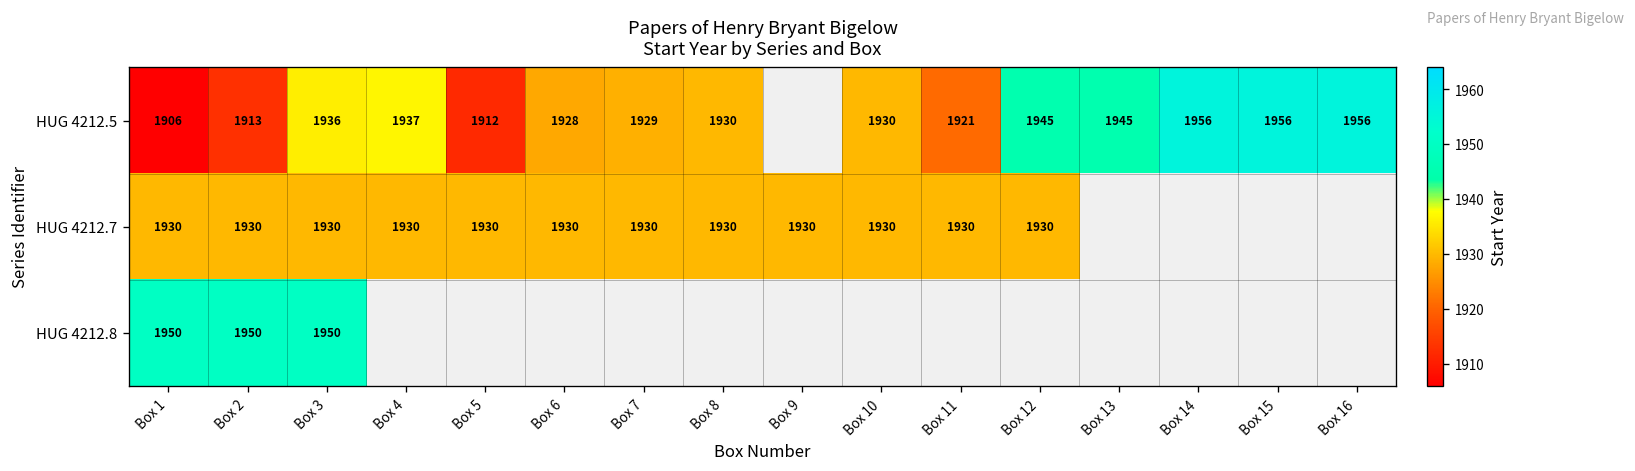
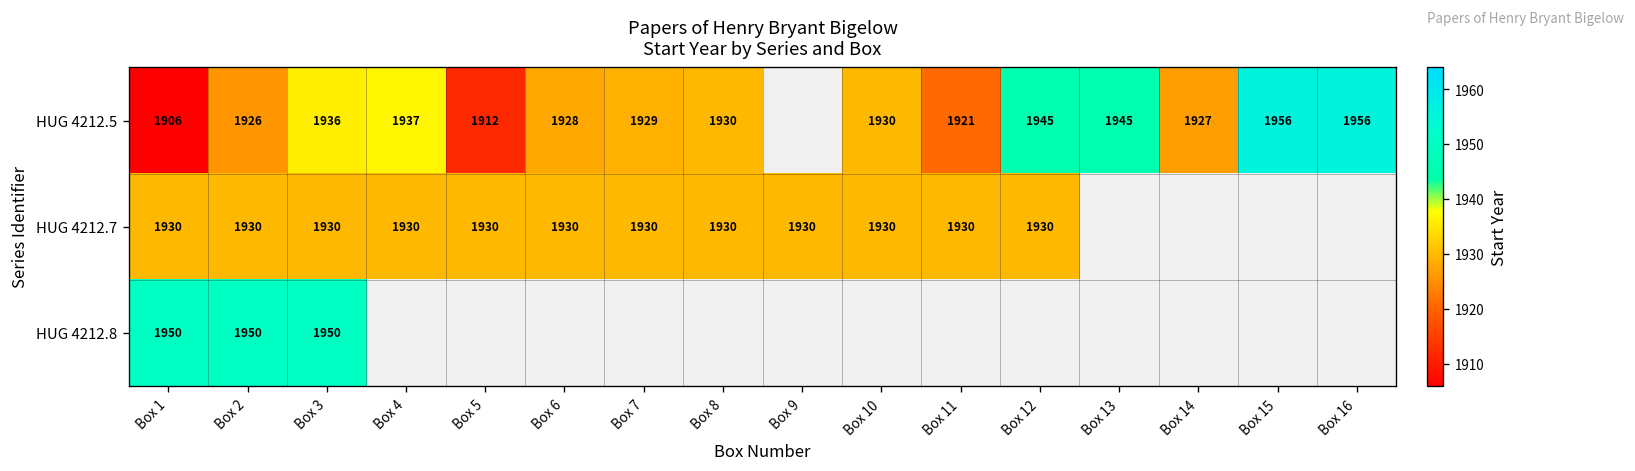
HUG 4212.5, Box 2: 1913 -> 1926
HUG 4212.5, Box 14: 1956 -> 1927
